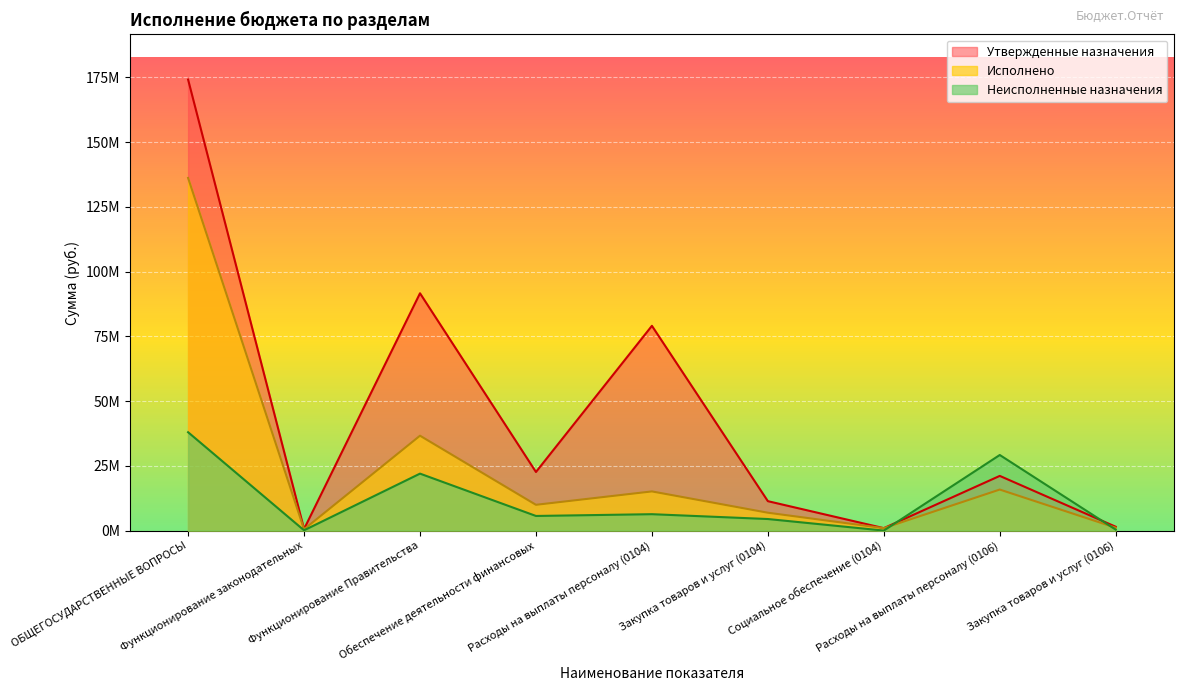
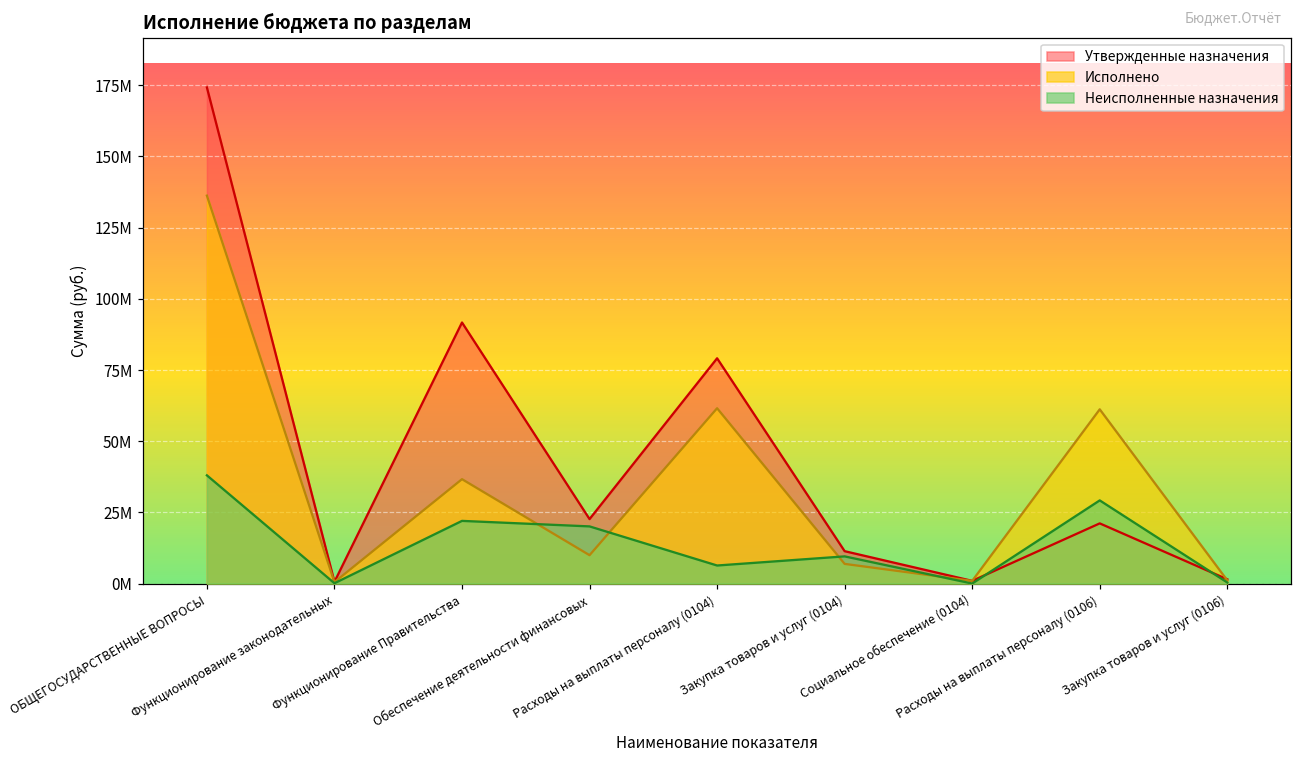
Неисполненные назначения, Обеспечение деятельности финансовых: 6000000 -> 20000000
Исполнено, Расходы на выплаты персоналу (0104): 15000000 -> 62000000
Неисполненные назначения, Закупка товаров и услуг (0104): 4000000 -> 10000000
Исполнено, Расходы на выплаты персоналу (0106): 16000000 -> 61000000
